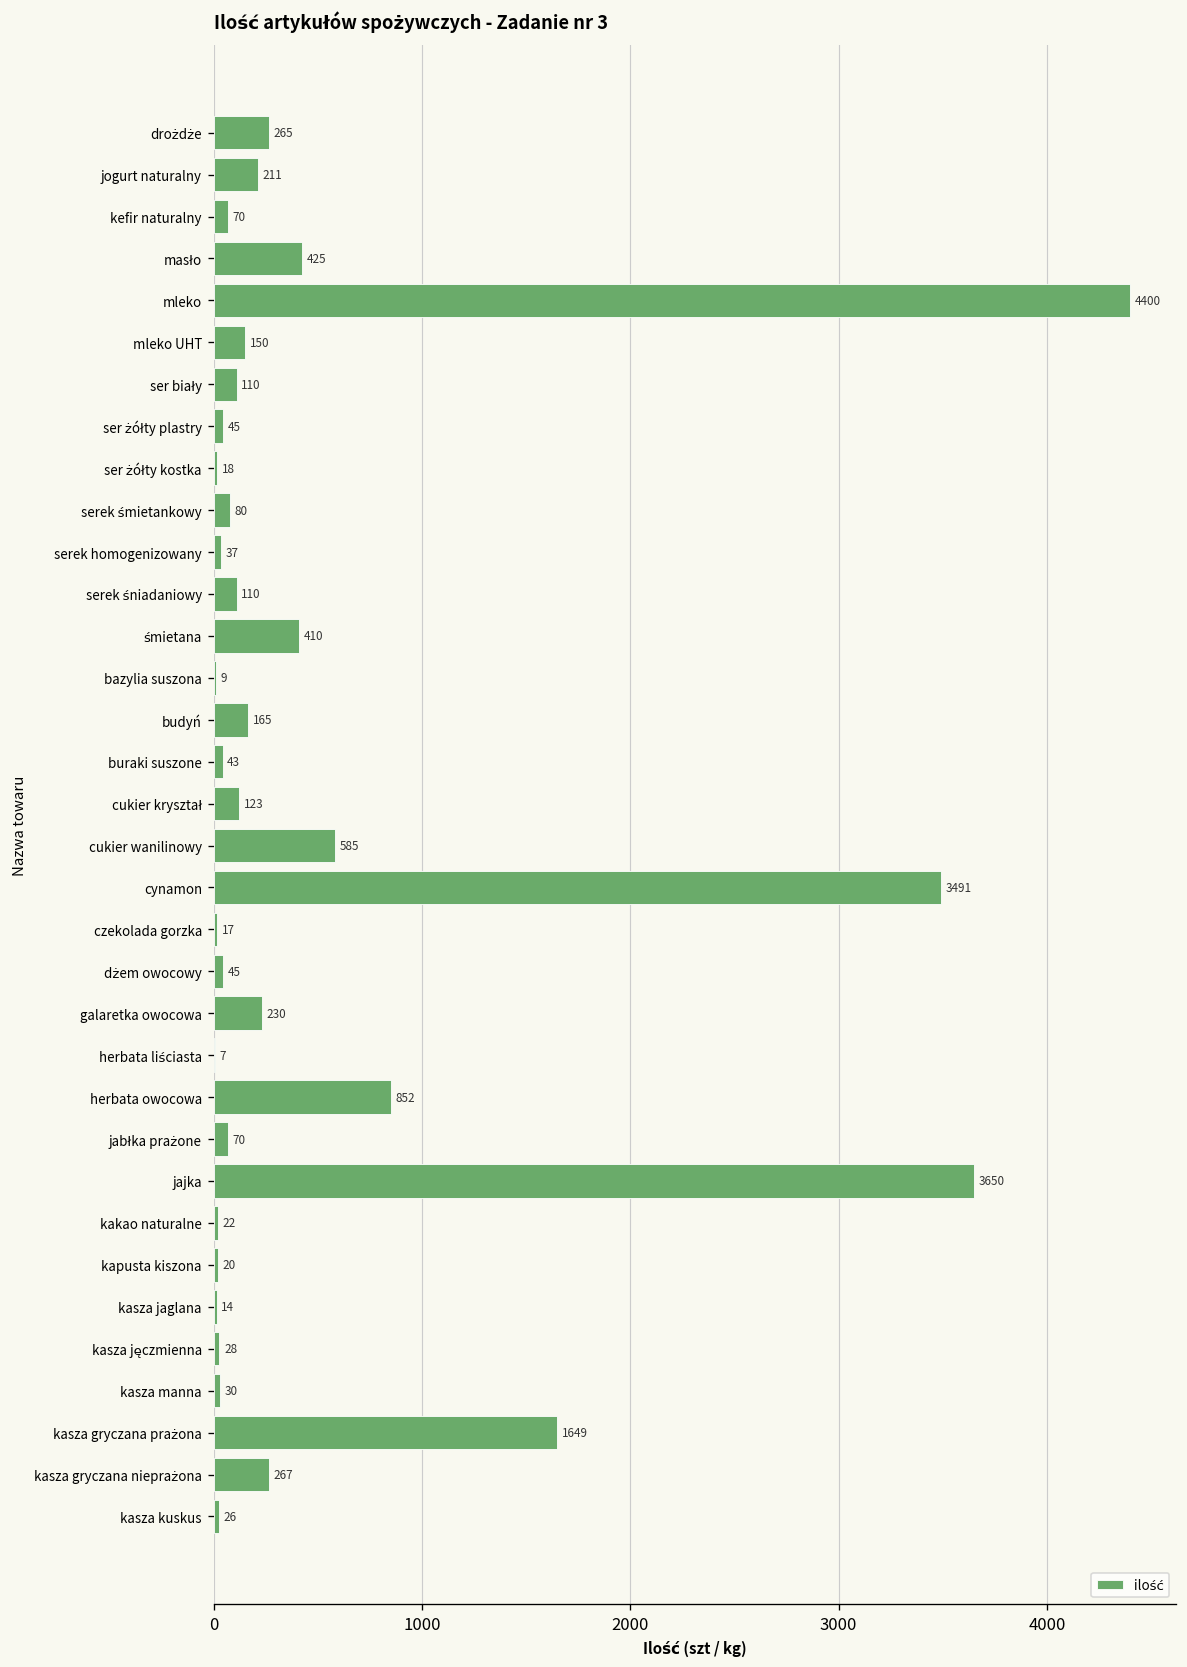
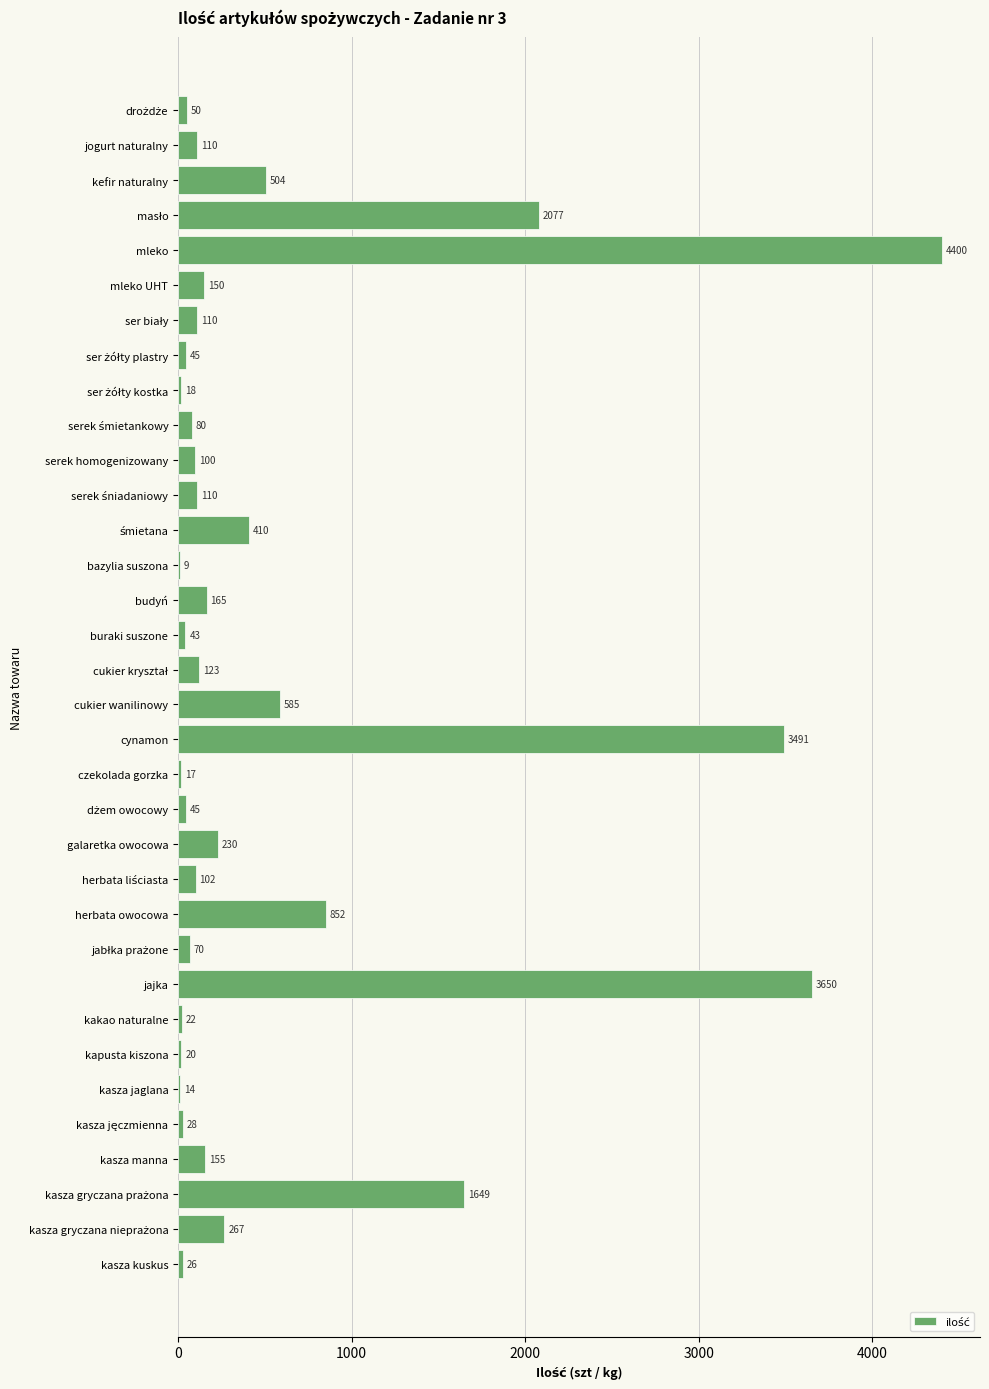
drożdże: 265 -> 50
jogurt naturalny: 211 -> 110
kefir naturalny: 70 -> 504
masło: 425 -> 2077
serek homogenizowany: 37 -> 100
herbata liściasta: 7 -> 102
kasza manna: 30 -> 155
